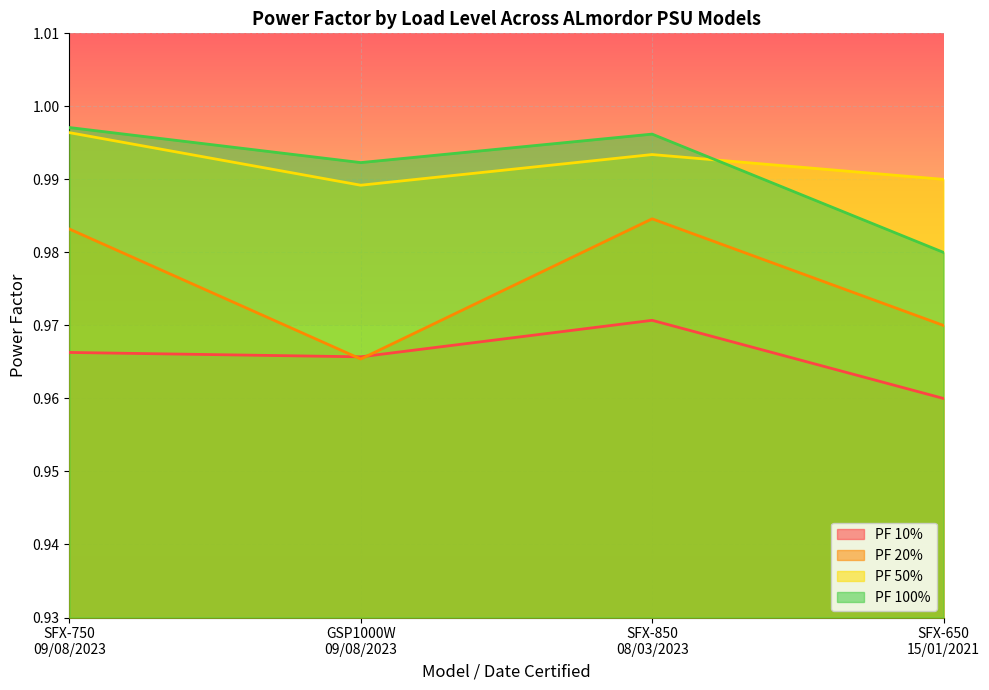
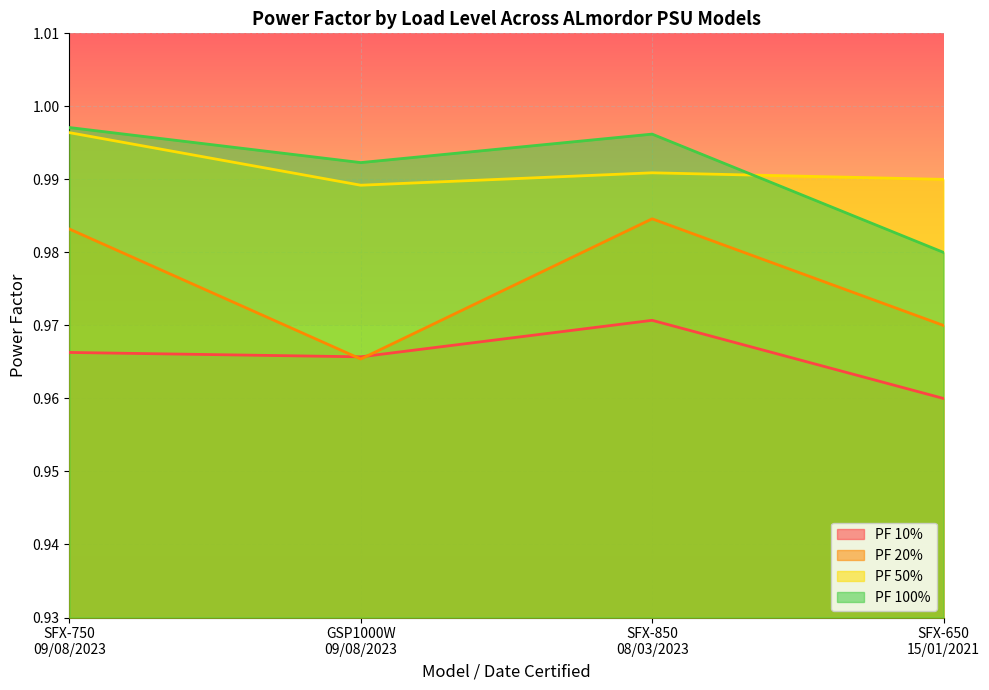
PF 50%, SFX-850 08/03/2023: 0.993 -> 0.991
